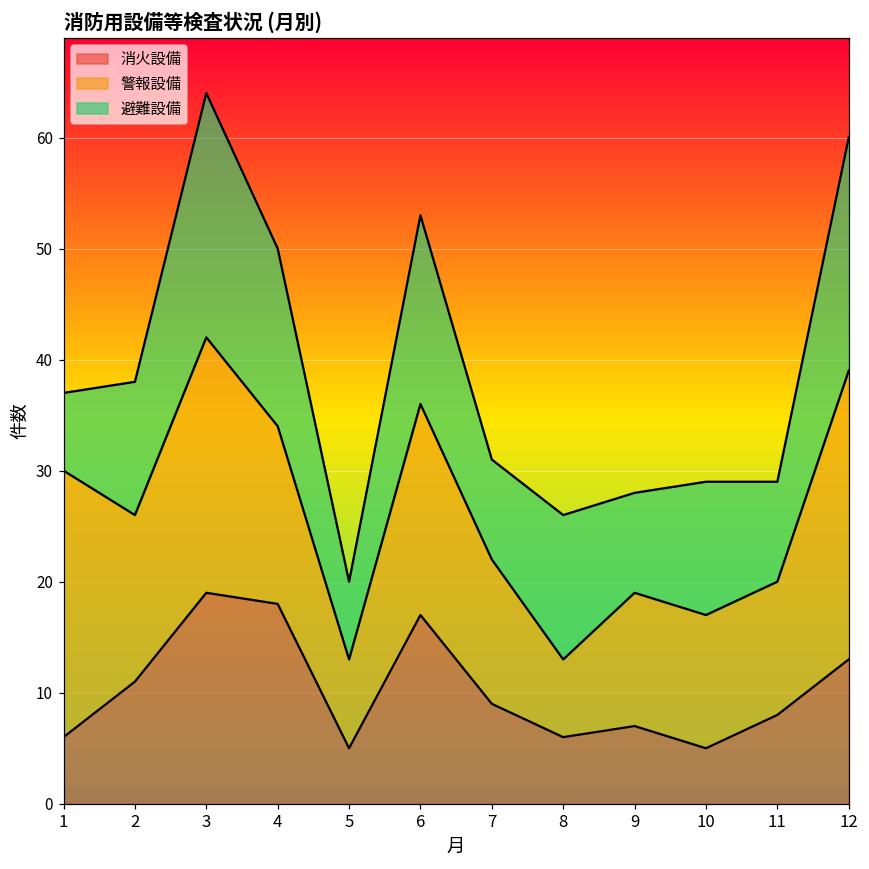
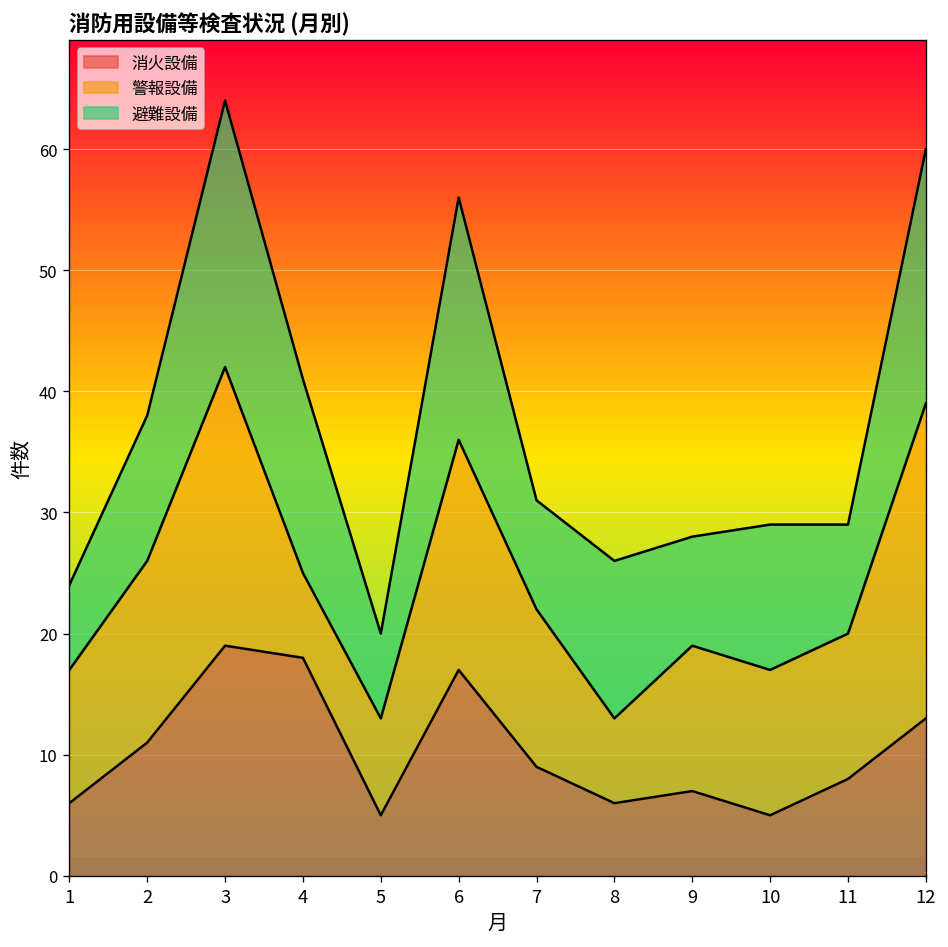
警報設備, 1: 24 -> 11
警報設備, 4: 16 -> 7
避難設備, 6: 17 -> 20
